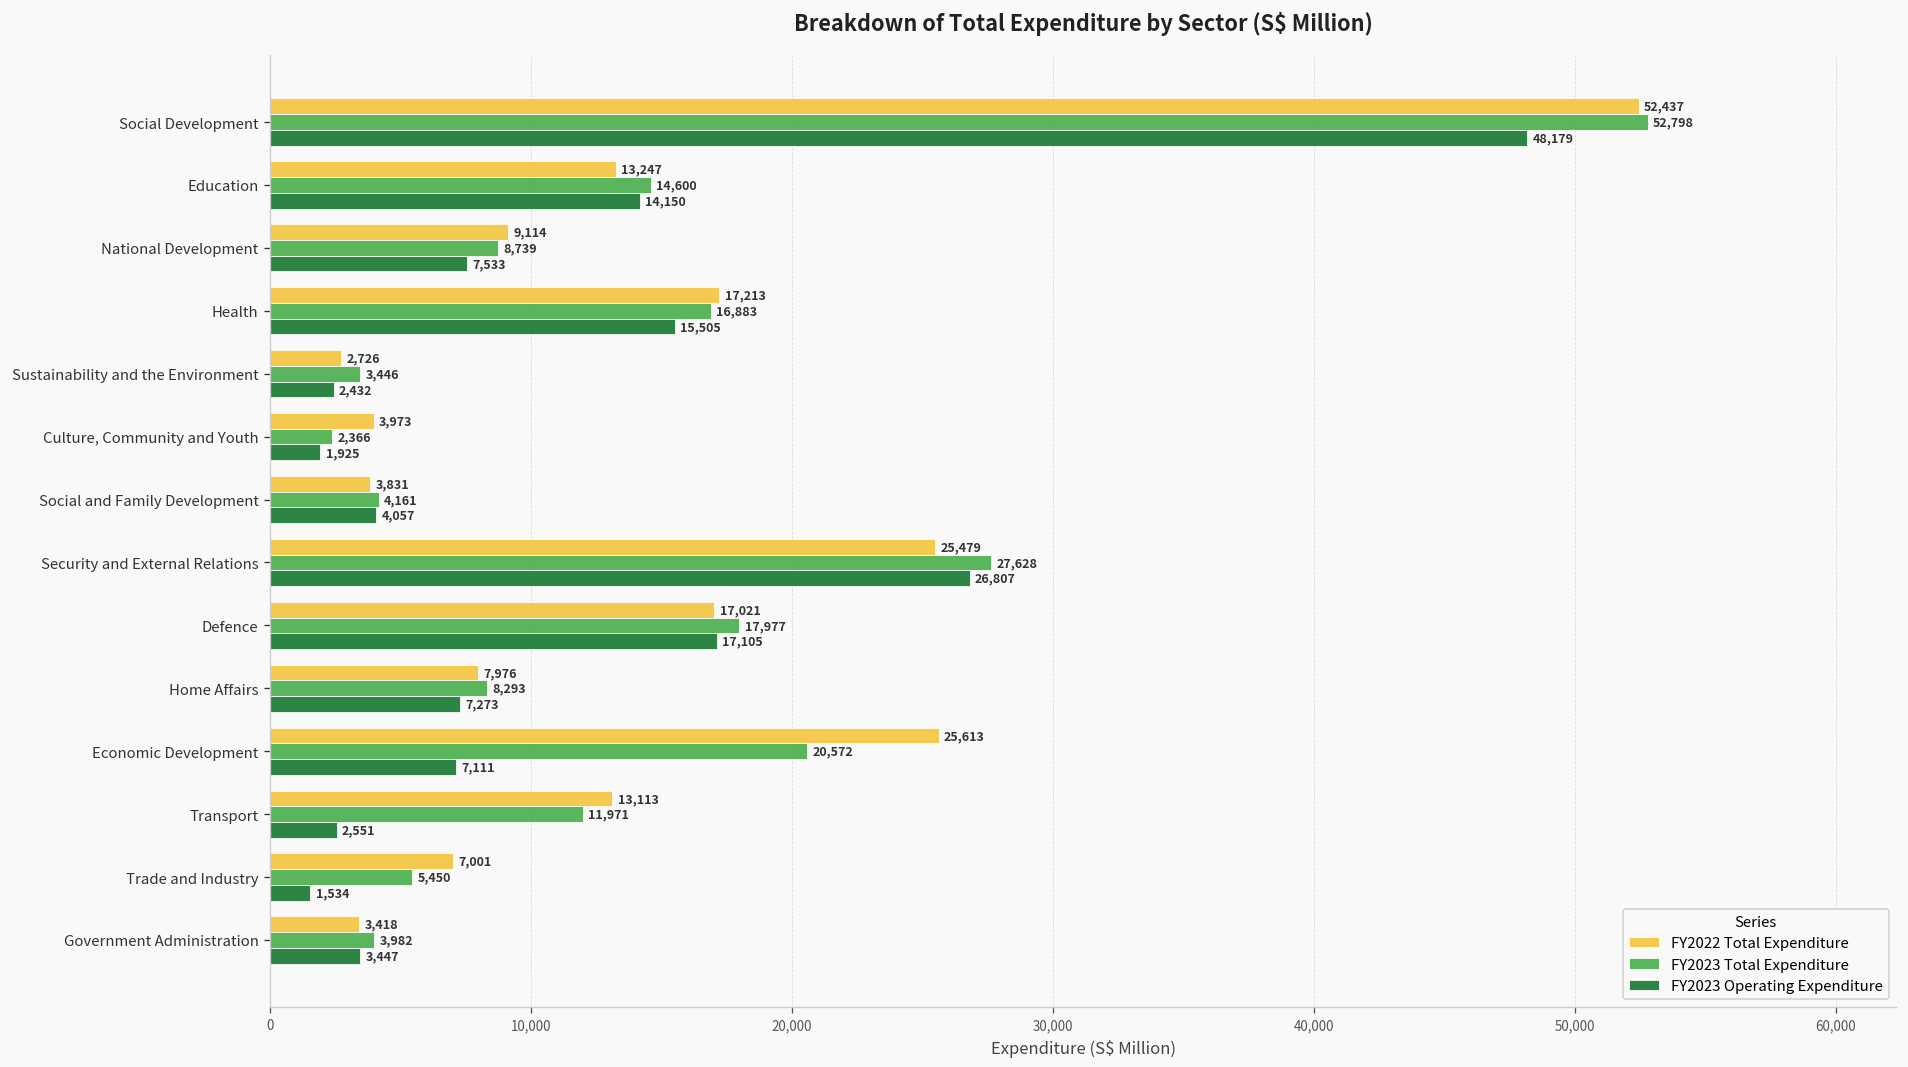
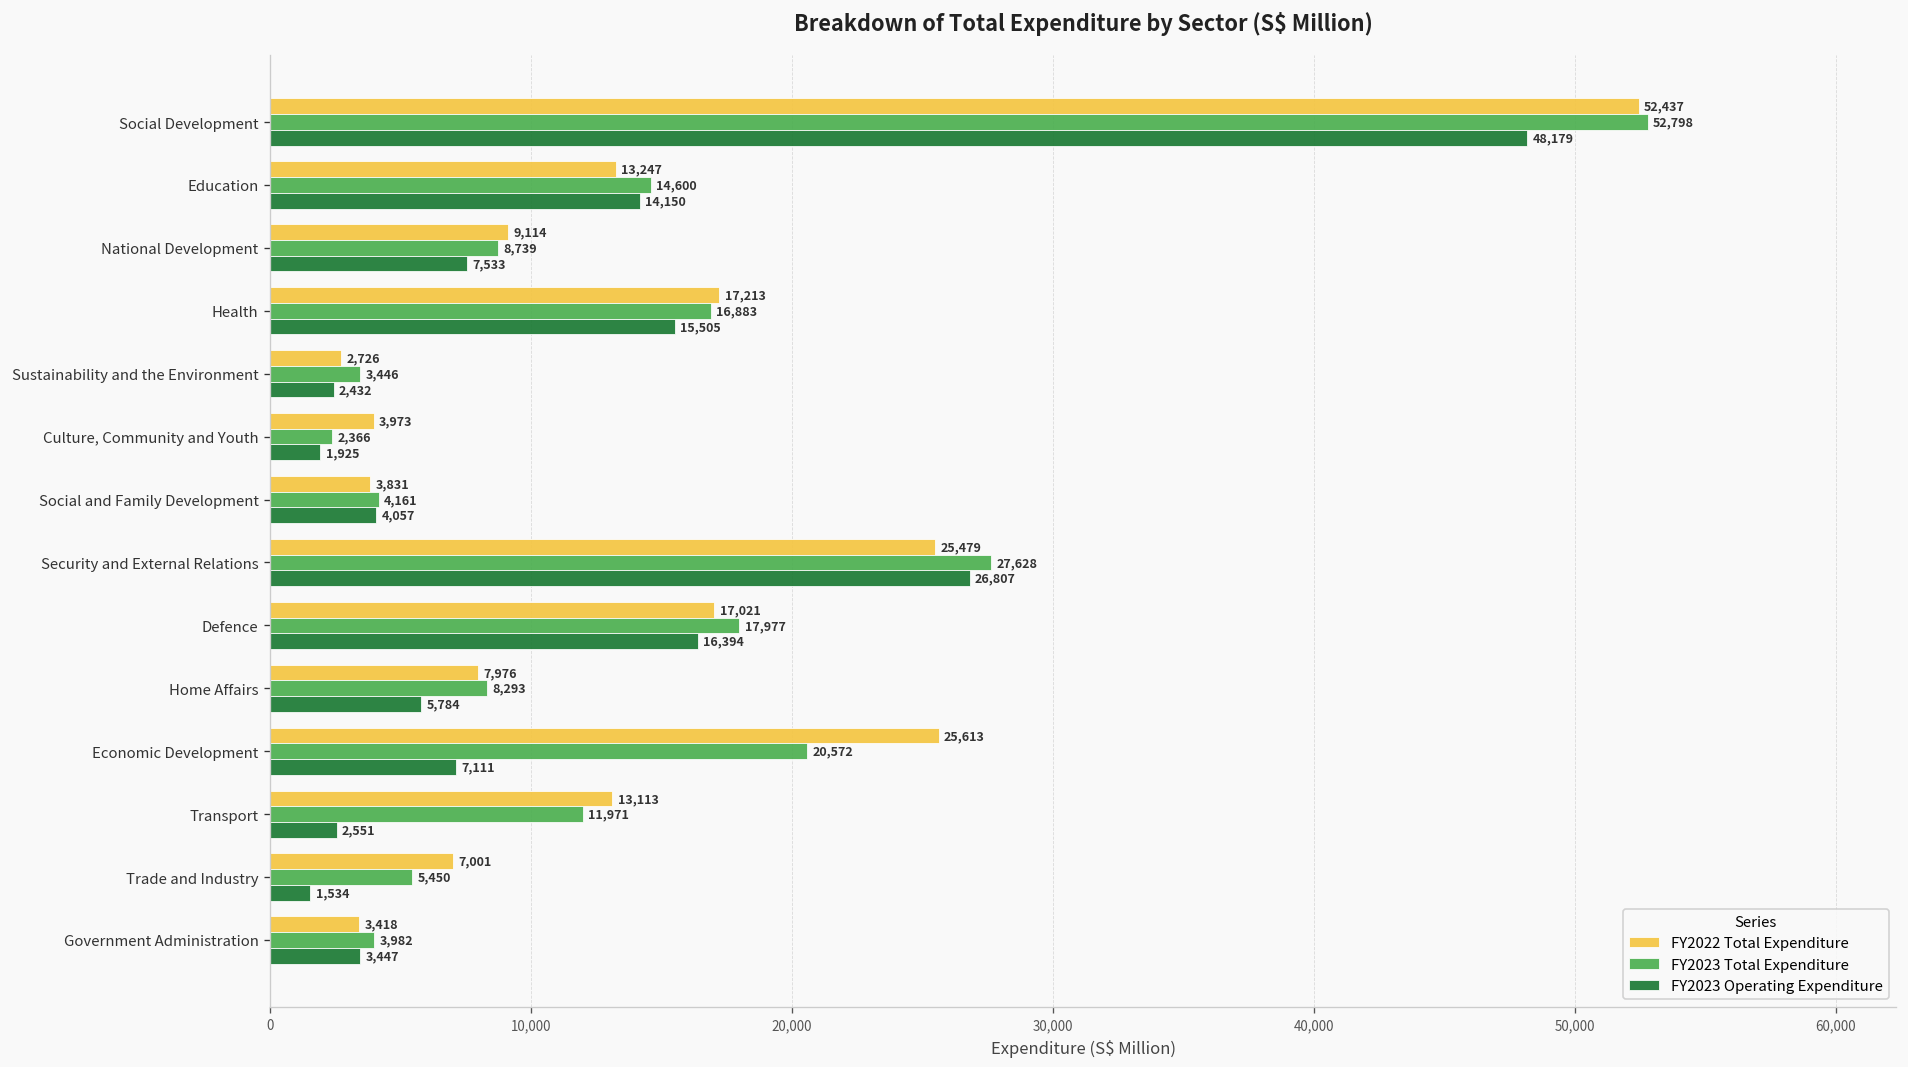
FY2023 Operating Expenditure, Defence: 17,105 -> 16,394
FY2023 Operating Expenditure, Home Affairs: 7,273 -> 5,784
